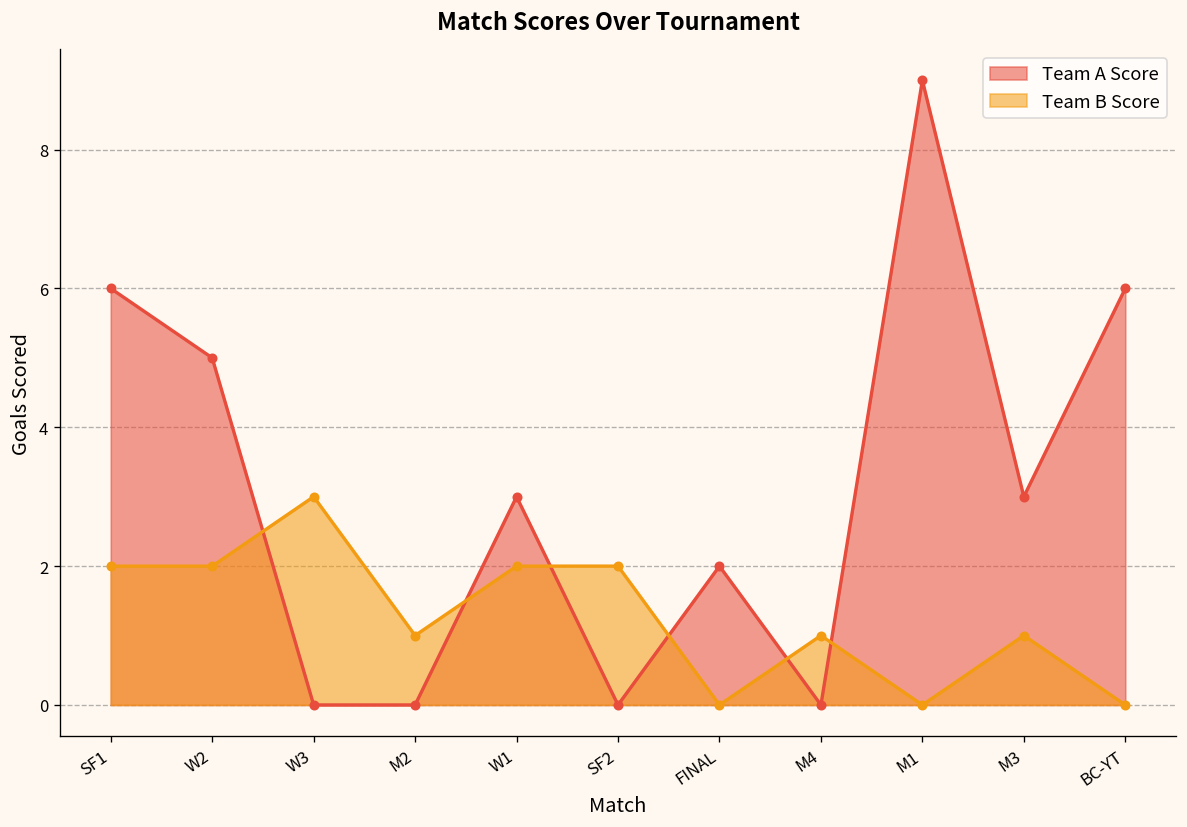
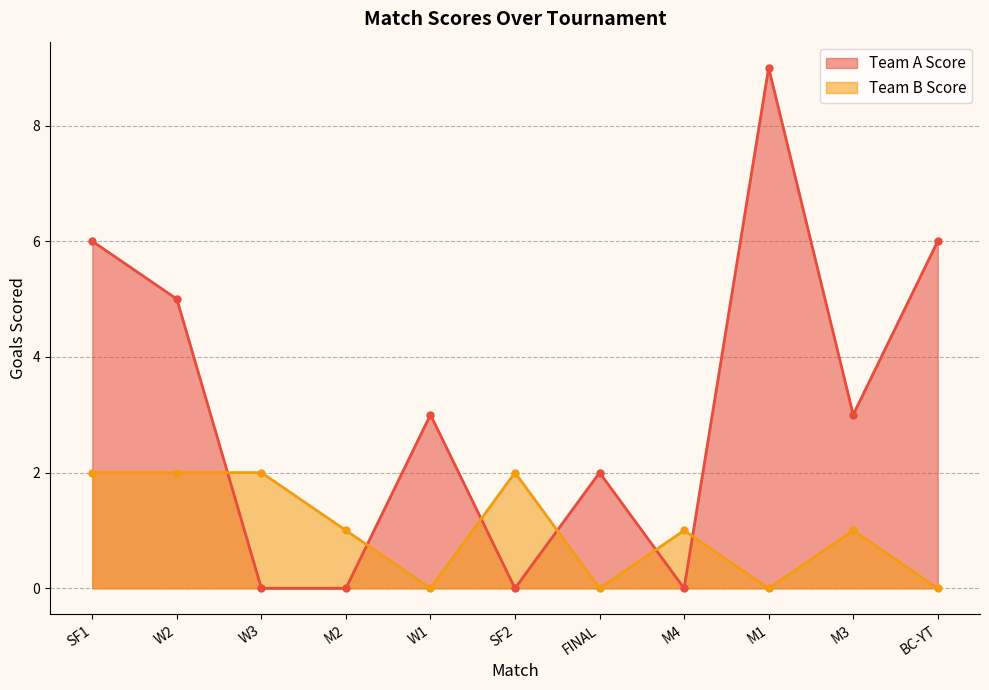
Team B Score, W3: 3 -> 2
Team B Score, W1: 2 -> 0
